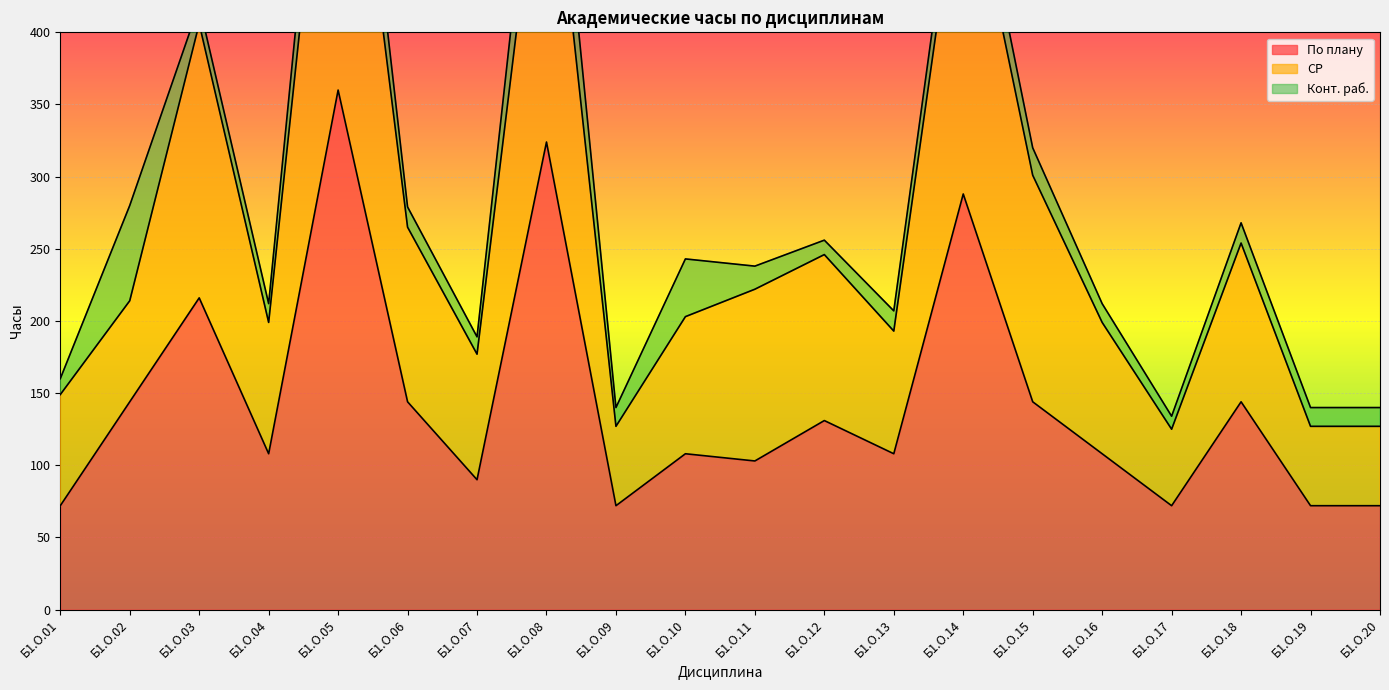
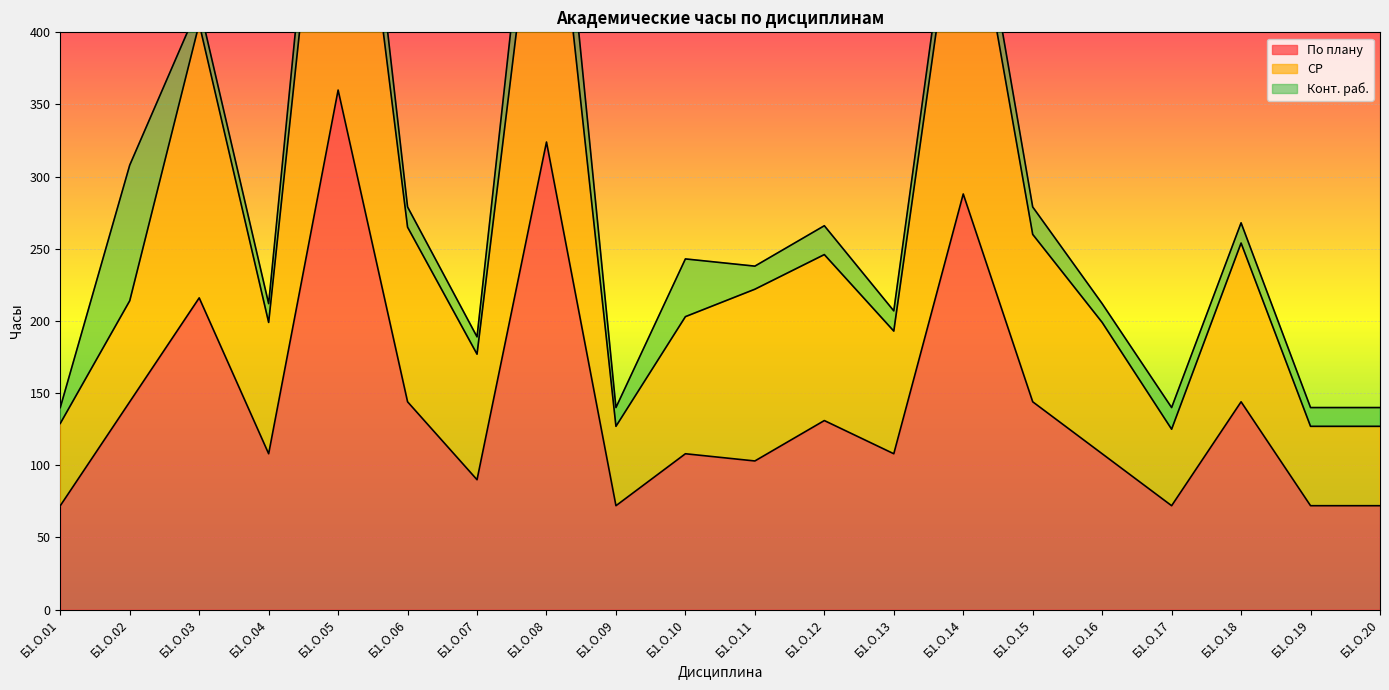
СР, Б1.О.01: 77 -> 57
Конт. раб., Б1.О.02: 66 -> 94
Конт. раб., Б1.О.12: 10 -> 20
СР, Б1.О.15: 157 -> 116
Конт. раб., Б1.О.17: 9 -> 15
